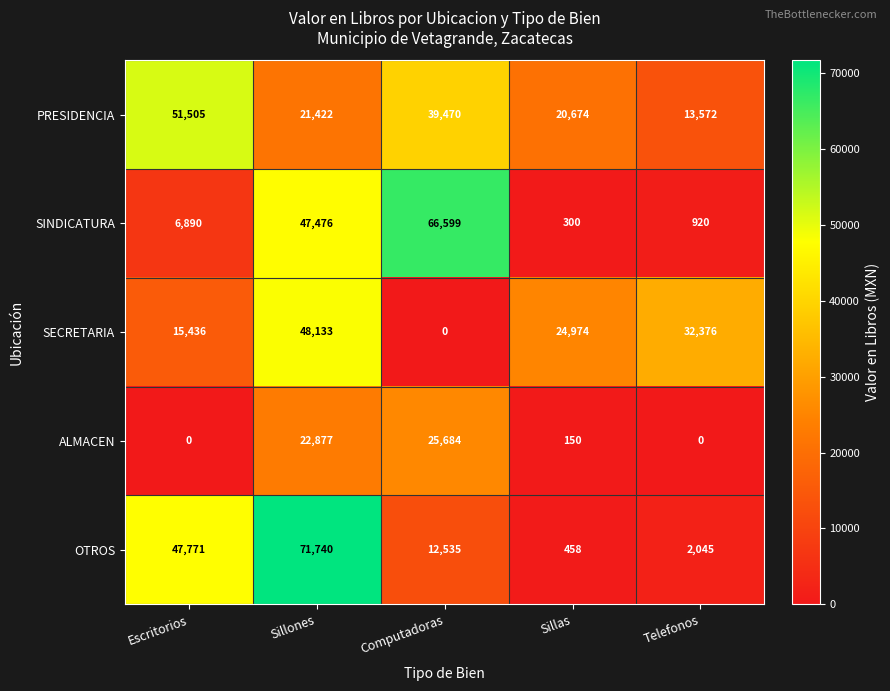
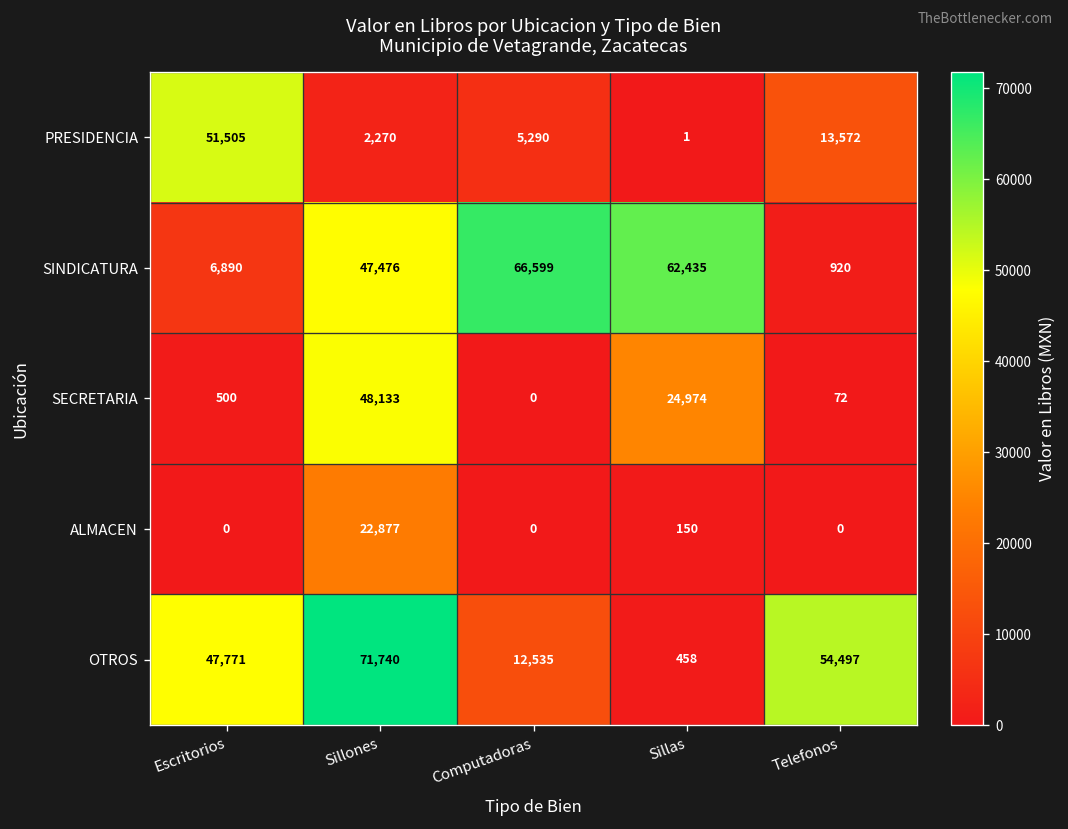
PRESIDENCIA, Sillones: 21,422 -> 2,270
PRESIDENCIA, Computadoras: 39,470 -> 5,290
PRESIDENCIA, Sillas: 20,674 -> 1
SINDICATURA, Sillas: 300 -> 62,435
SECRETARIA, Escritorios: 15,436 -> 500
SECRETARIA, Telefonos: 32,376 -> 72
ALMACEN, Computadoras: 25,684 -> 0
OTROS, Telefonos: 2,045 -> 54,497
